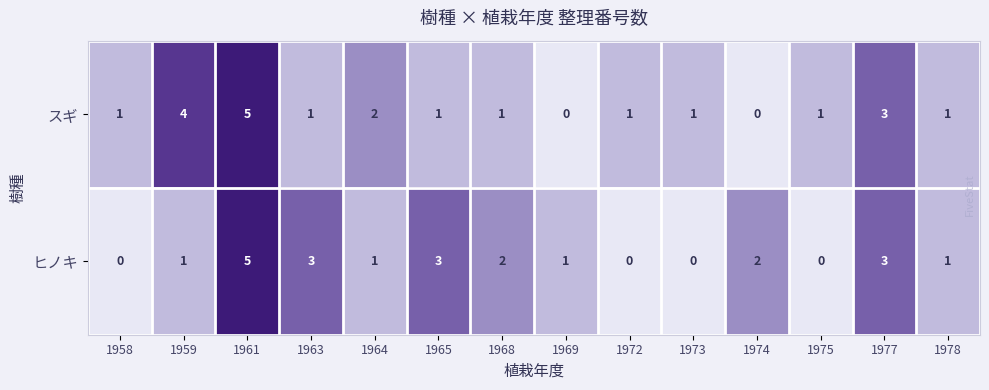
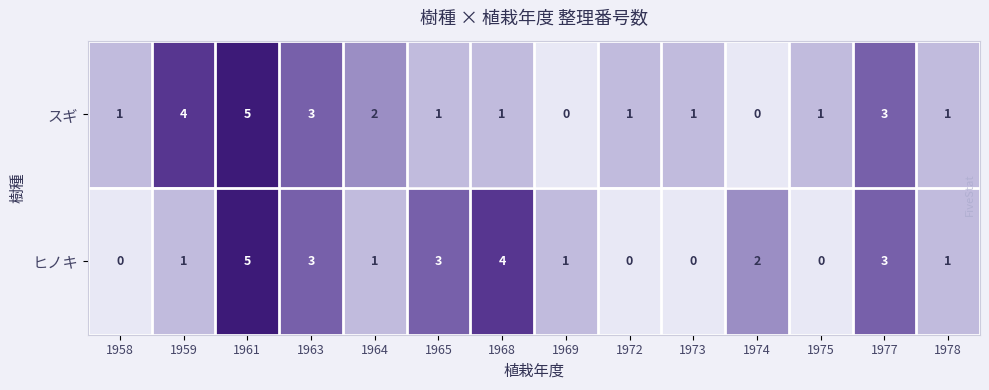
スギ, 1963: 1 -> 3
ヒノキ, 1968: 2 -> 4
